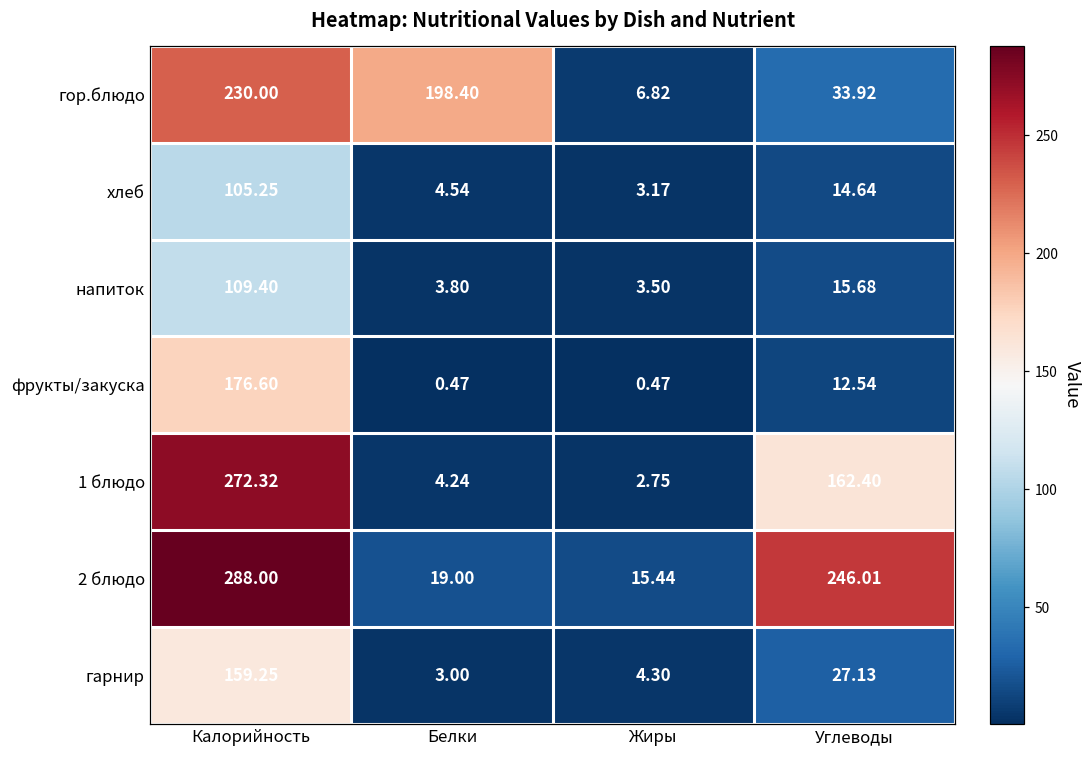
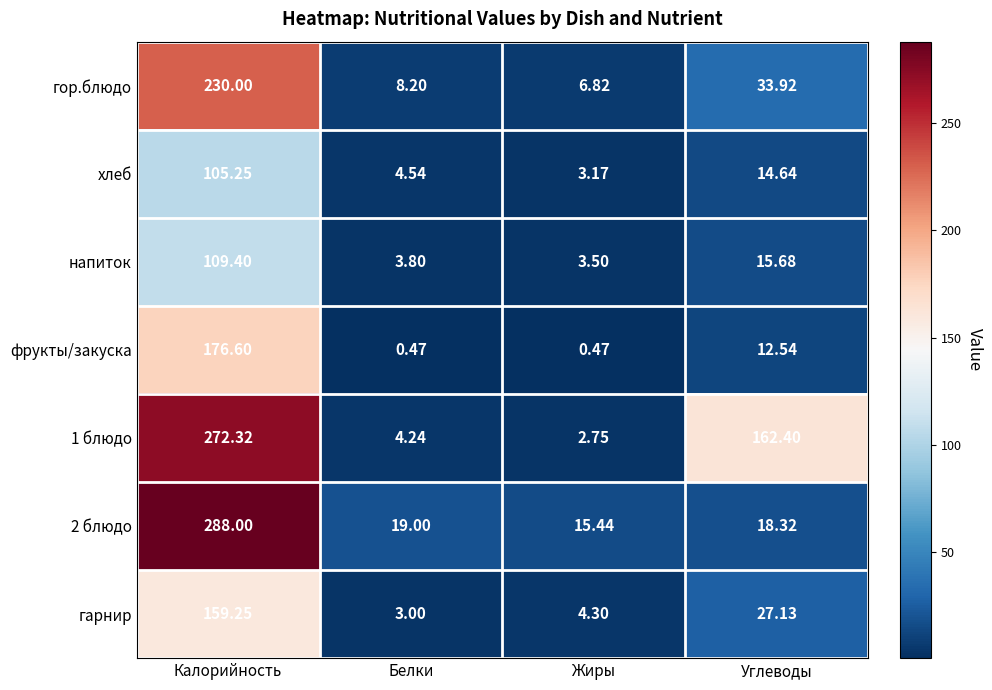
гор.блюдо, Белки: 198.40 -> 8.20
2 блюдо, Углеводы: 246.01 -> 18.32
